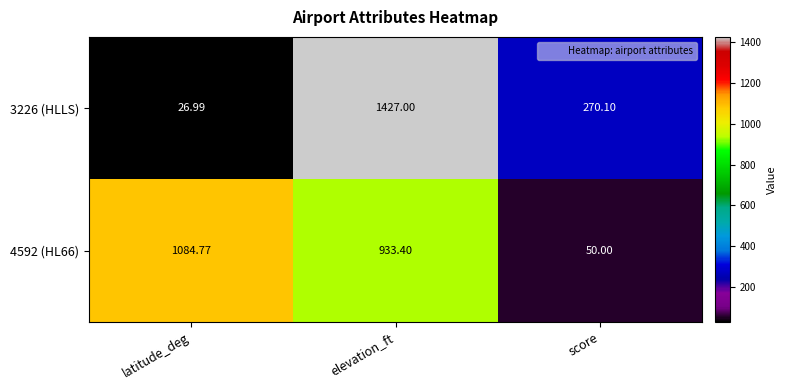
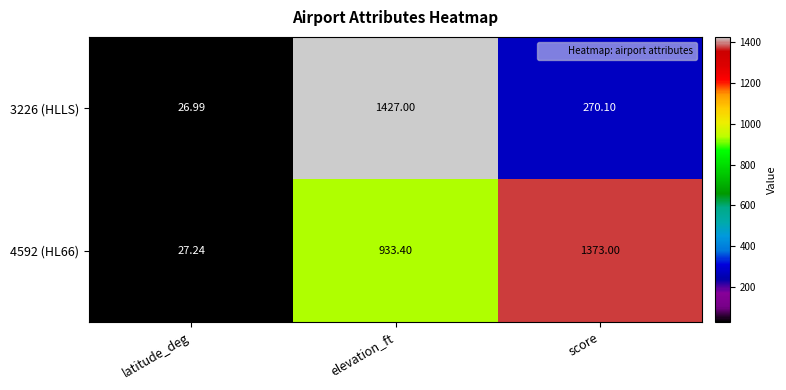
4592 (HL66), latitude_deg: 1084.77 -> 27.24
4592 (HL66), score: 50.00 -> 1373.00
